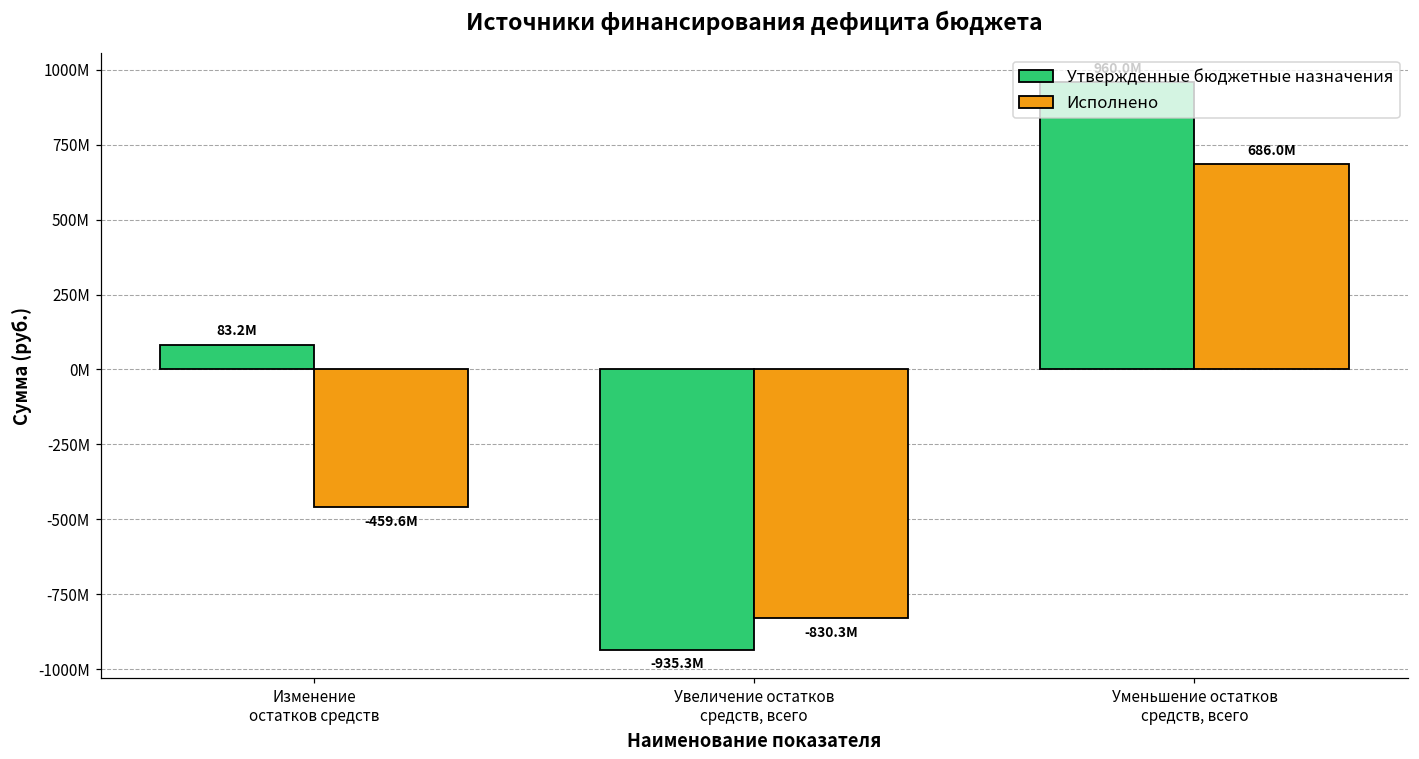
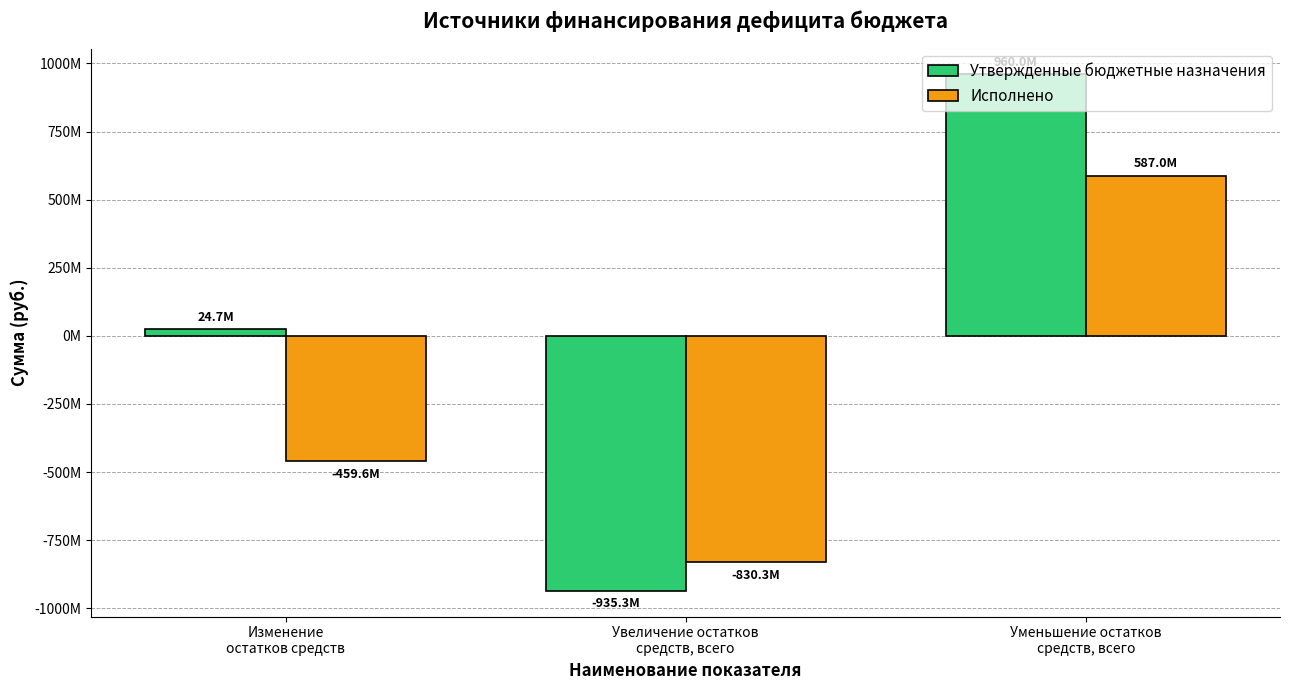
Утвержденные бюджетные назначения, Изменение остатков средств: 83.2M -> 24.7M
Исполнено, Уменьшение остатков средств, всего: 686.0M -> 587.0M
